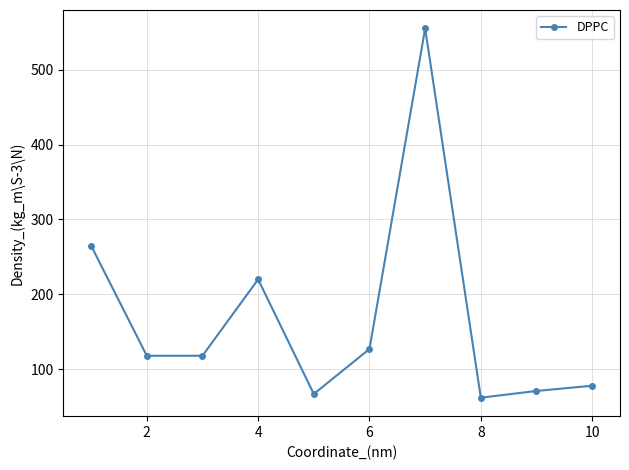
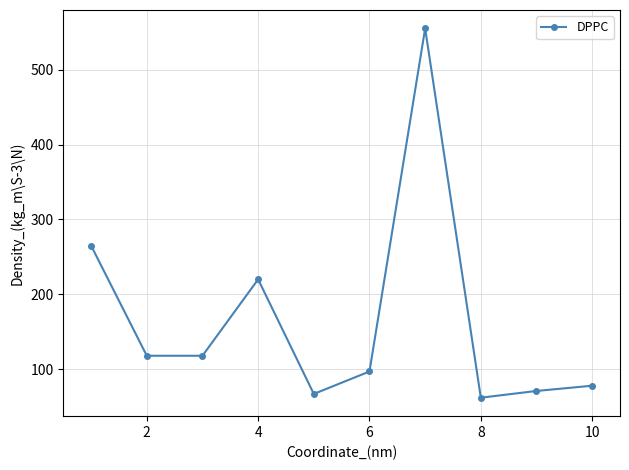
6: 130 -> 100
